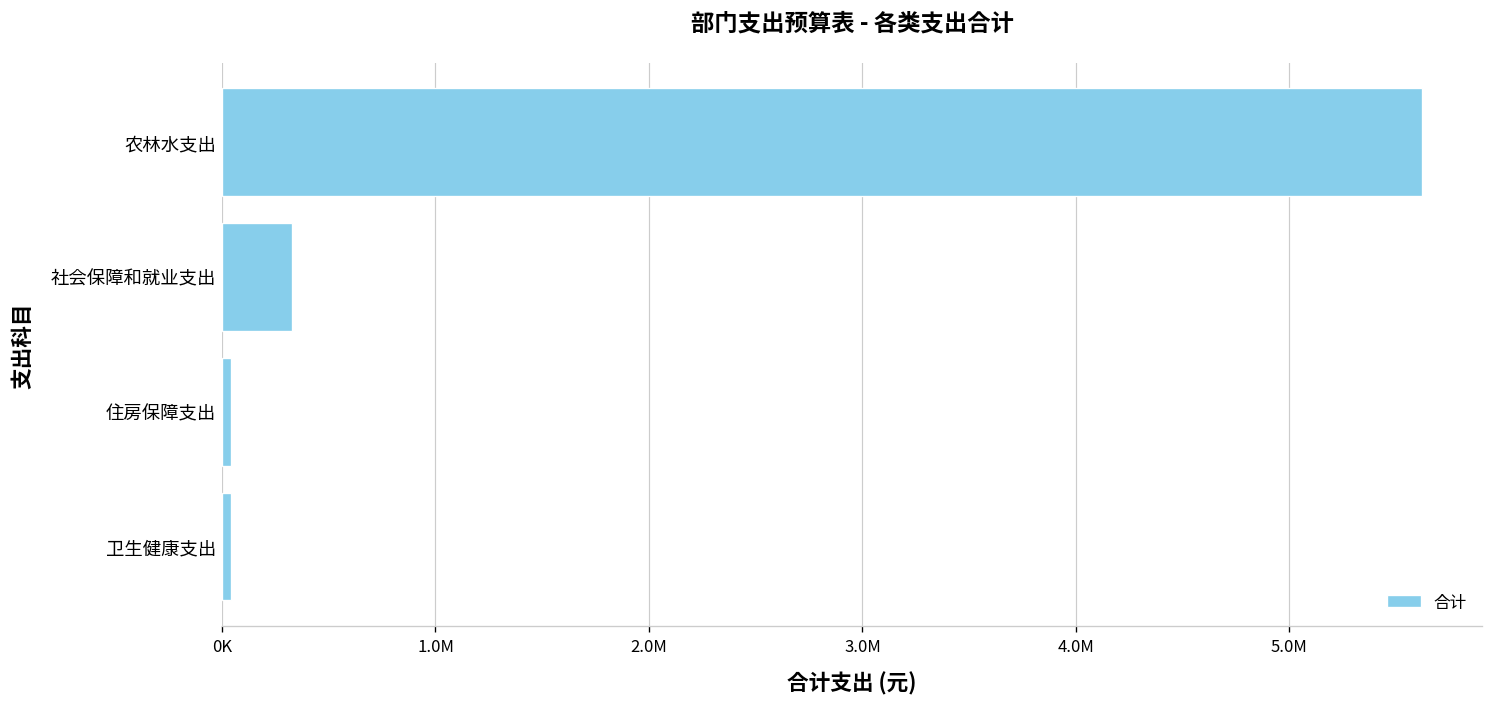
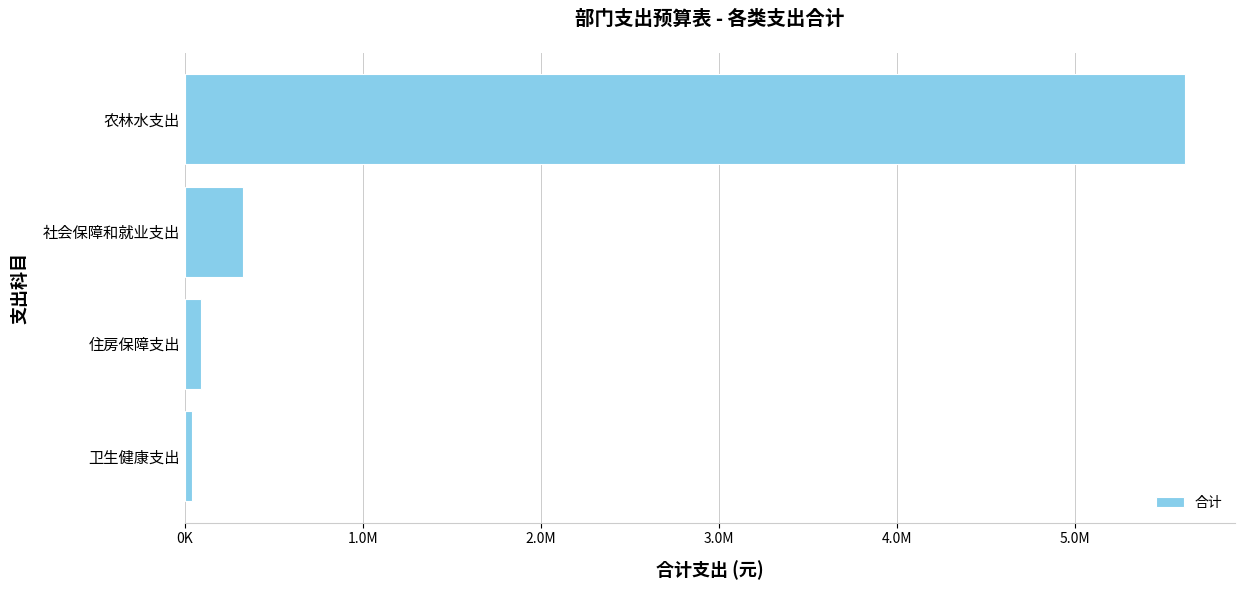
住房保障支出: 40000 -> 90000
